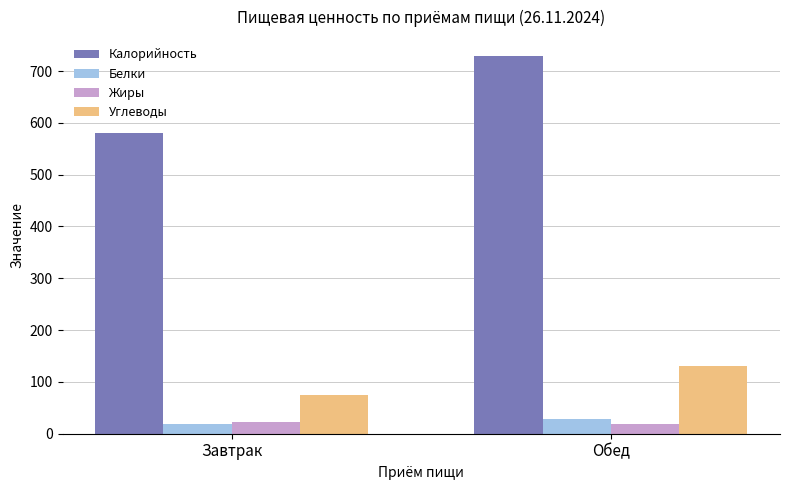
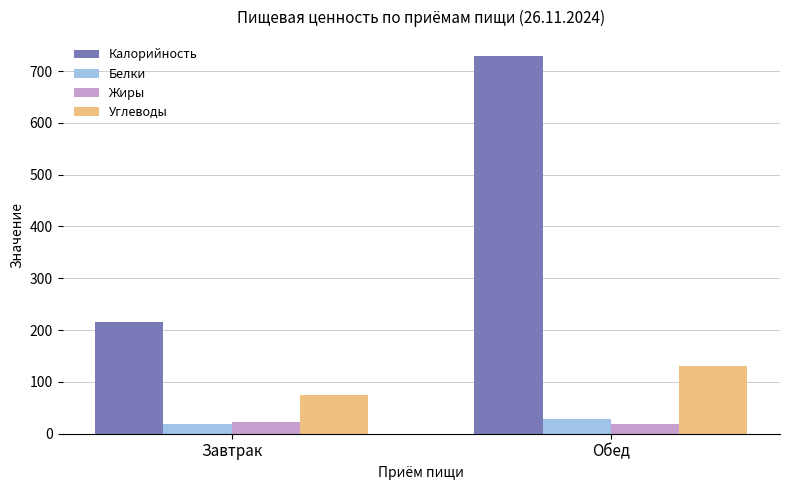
Калорийность, Завтрак: 580 -> 220
